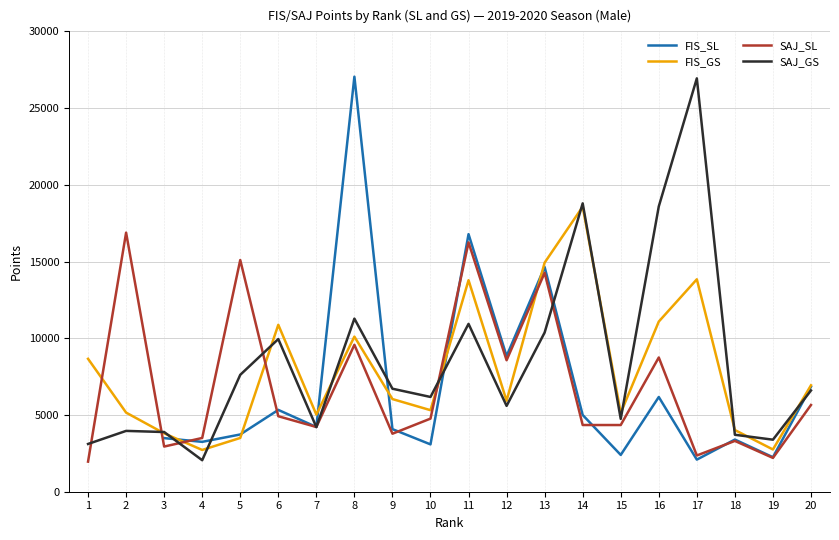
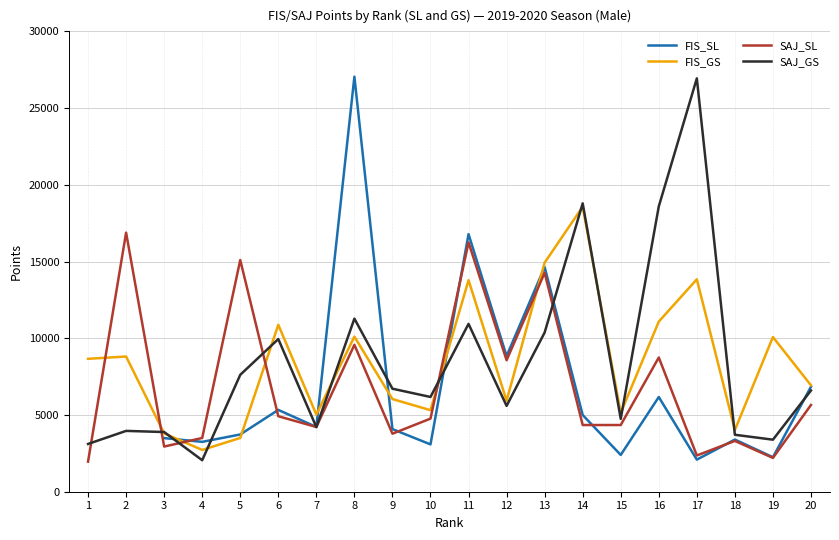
FIS_GS, 2: 5200 -> 8800
FIS_GS, 19: 2800 -> 10100
